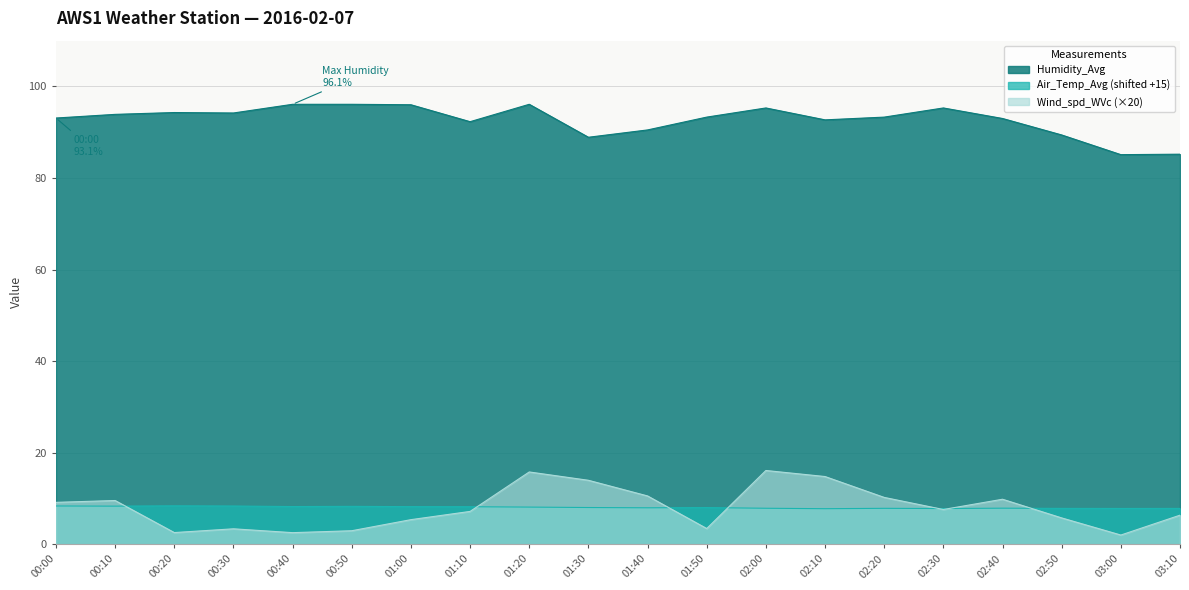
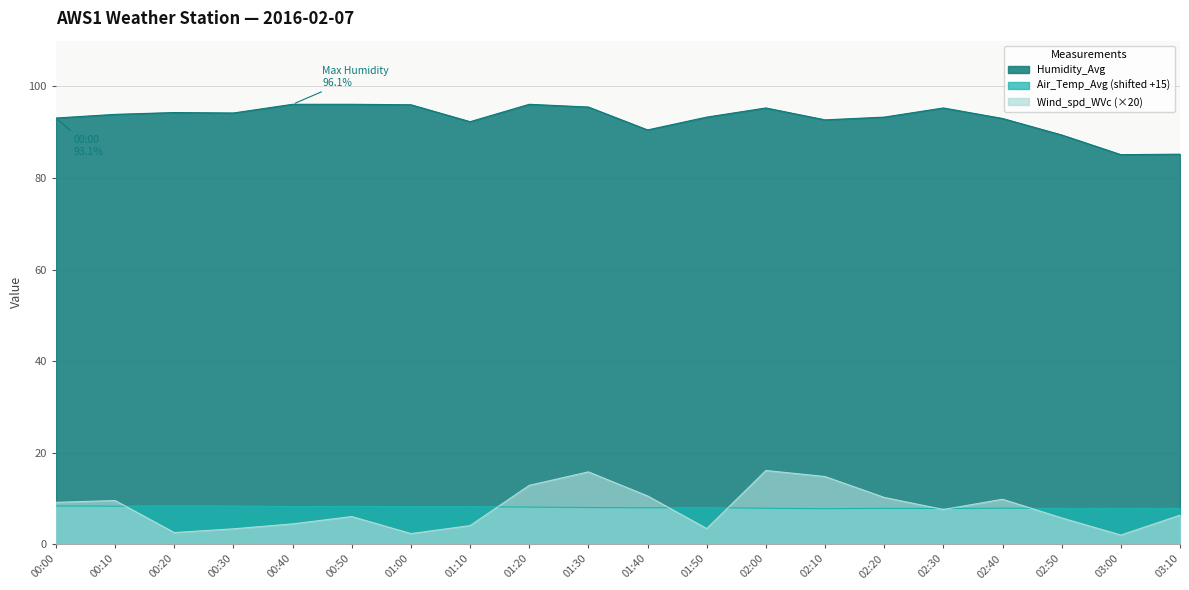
Wind_spd_WVc (×20), 00:40: 3 -> 4
Wind_spd_WVc (×20), 00:50: 3 -> 6
Wind_spd_WVc (×20), 01:00: 5 -> 2
Wind_spd_WVc (×20), 01:10: 7 -> 4
Wind_spd_WVc (×20), 01:20: 16 -> 13
Humidity_Avg, 01:30: 89 -> 96
Wind_spd_WVc (×20), 01:30: 14 -> 16
